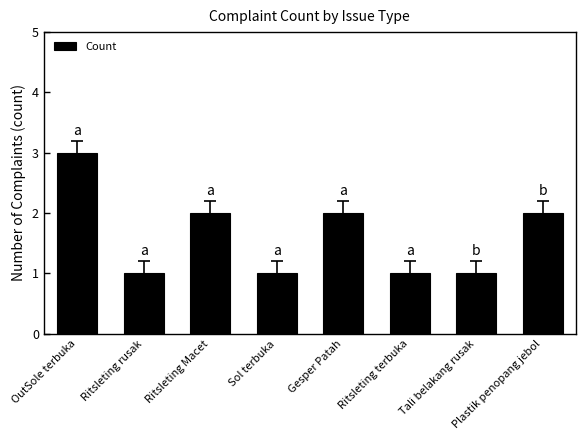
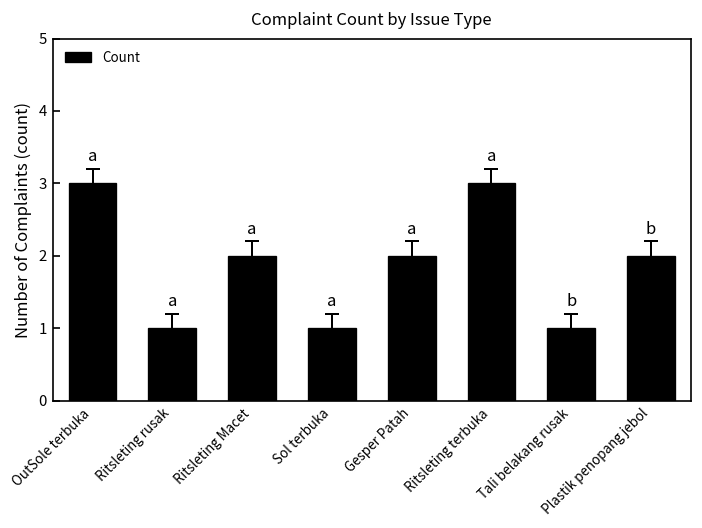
Count, Ritsleting terbuka: 1 -> 3
